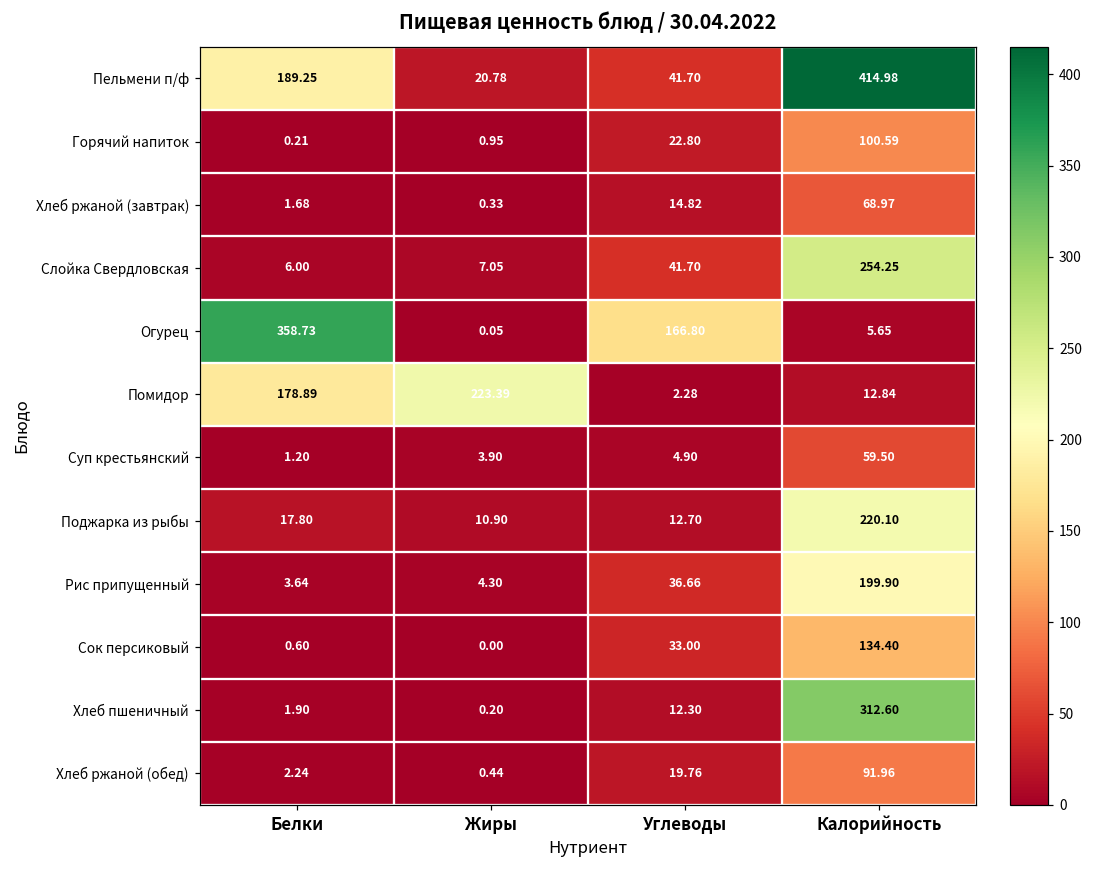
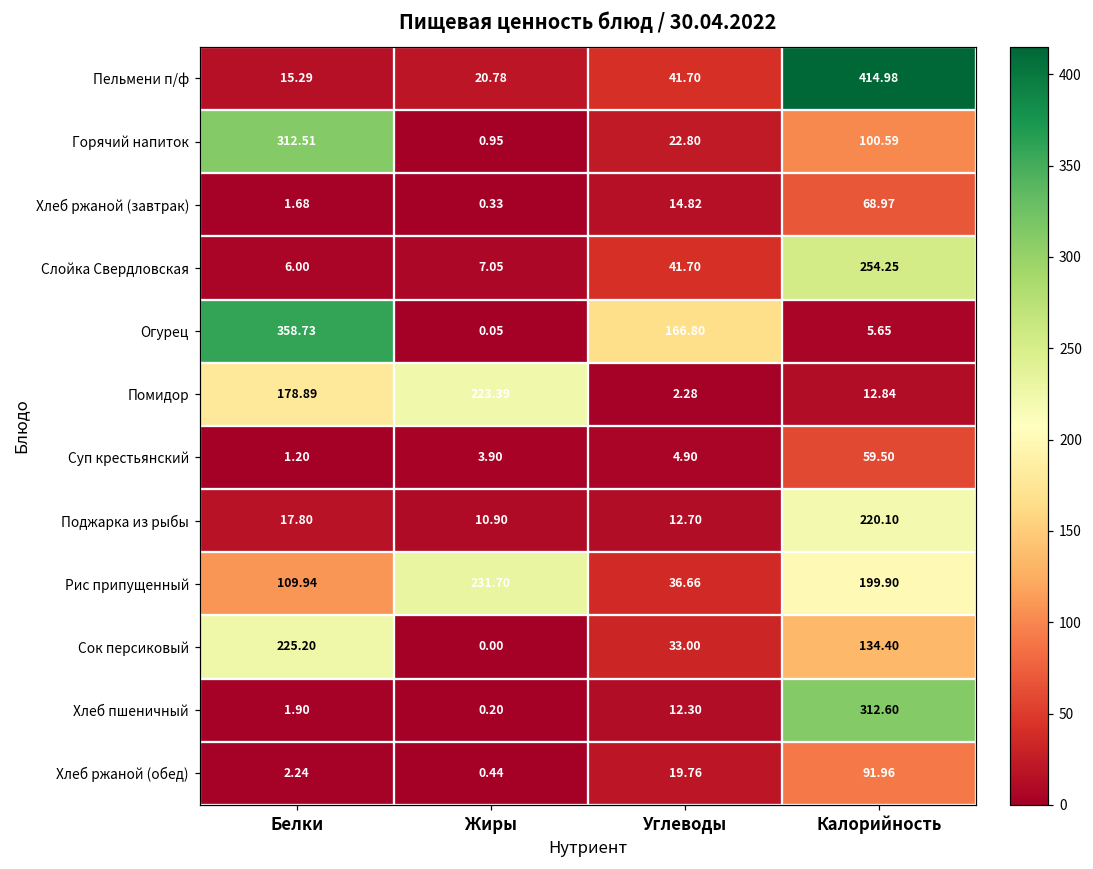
Пельмени п/ф, Белки: 189.25 -> 15.29
Горячий напиток, Белки: 0.21 -> 312.51
Рис припущенный, Белки: 3.64 -> 109.94
Рис припущенный, Жиры: 4.30 -> 231.70
Сок персиковый, Белки: 0.60 -> 225.20
